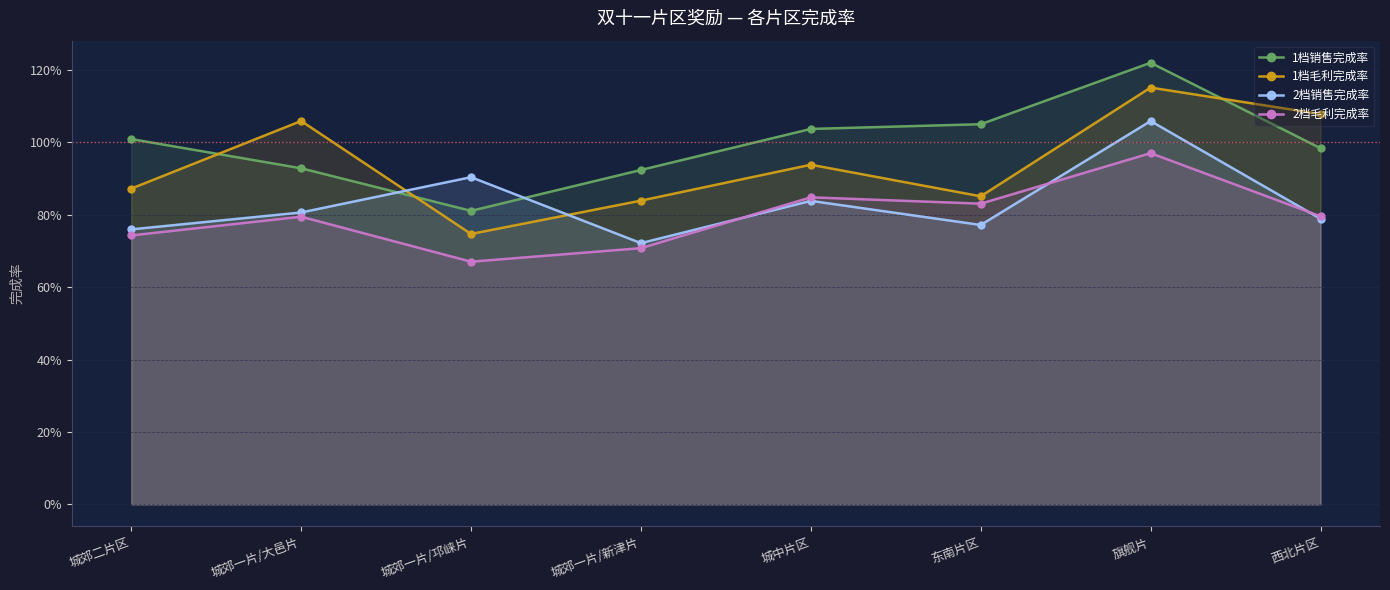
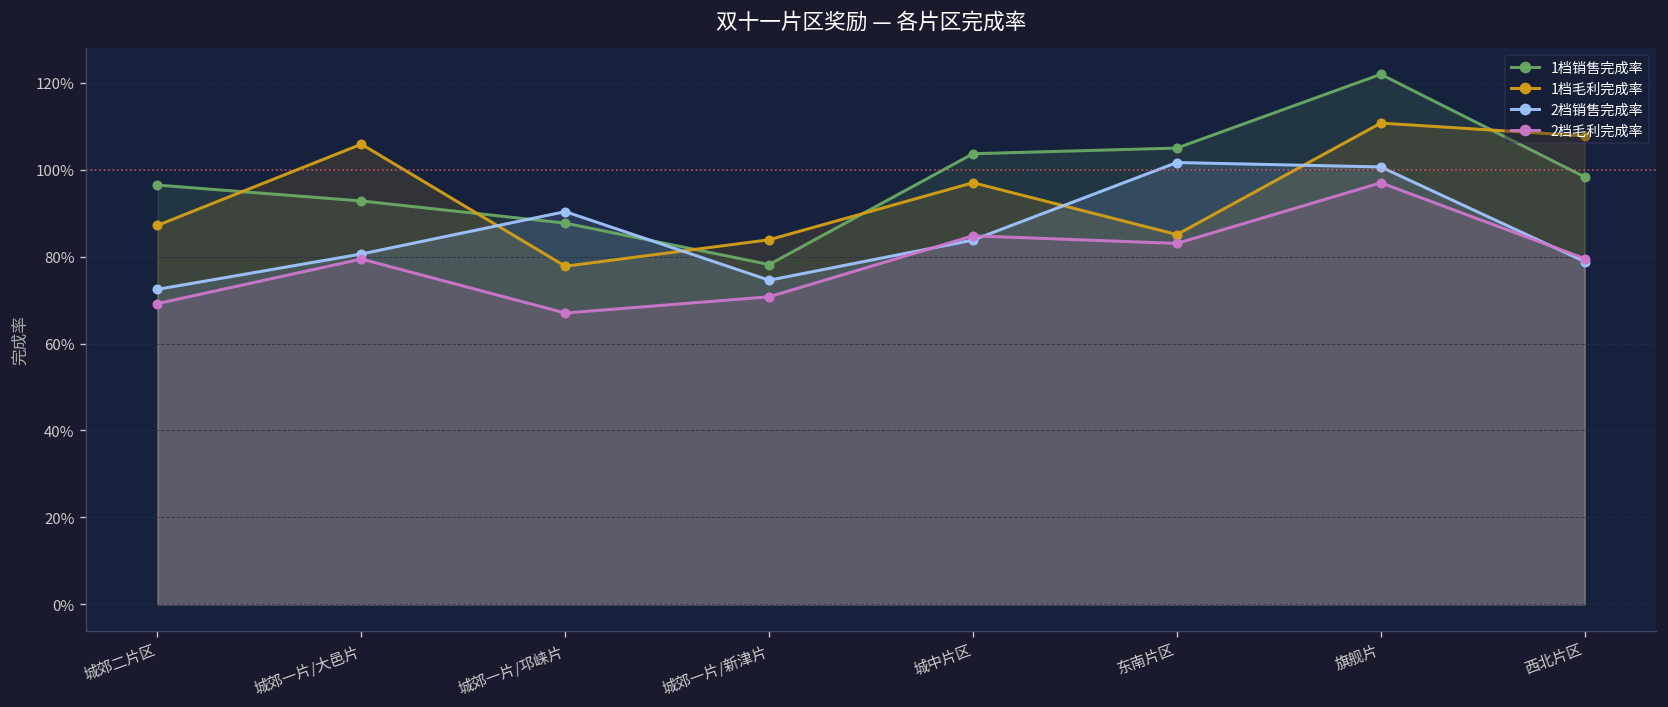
1档销售完成率, 城郊二片区: 101% -> 96%
2档销售完成率, 城郊二片区: 76% -> 72%
2档毛利完成率, 城郊二片区: 74% -> 69%
1档销售完成率, 城郊一片/邛崃片: 81% -> 88%
1档毛利完成率, 城郊一片/邛崃片: 75% -> 78%
1档销售完成率, 城郊一片/新津片: 92% -> 78%
2档销售完成率, 城郊一片/新津片: 72% -> 75%
1档毛利完成率, 城中片区: 94% -> 97%
2档销售完成率, 东南片区: 77% -> 102%
1档毛利完成率, 旗舰片: 115% -> 111%
2档销售完成率, 旗舰片: 106% -> 101%
